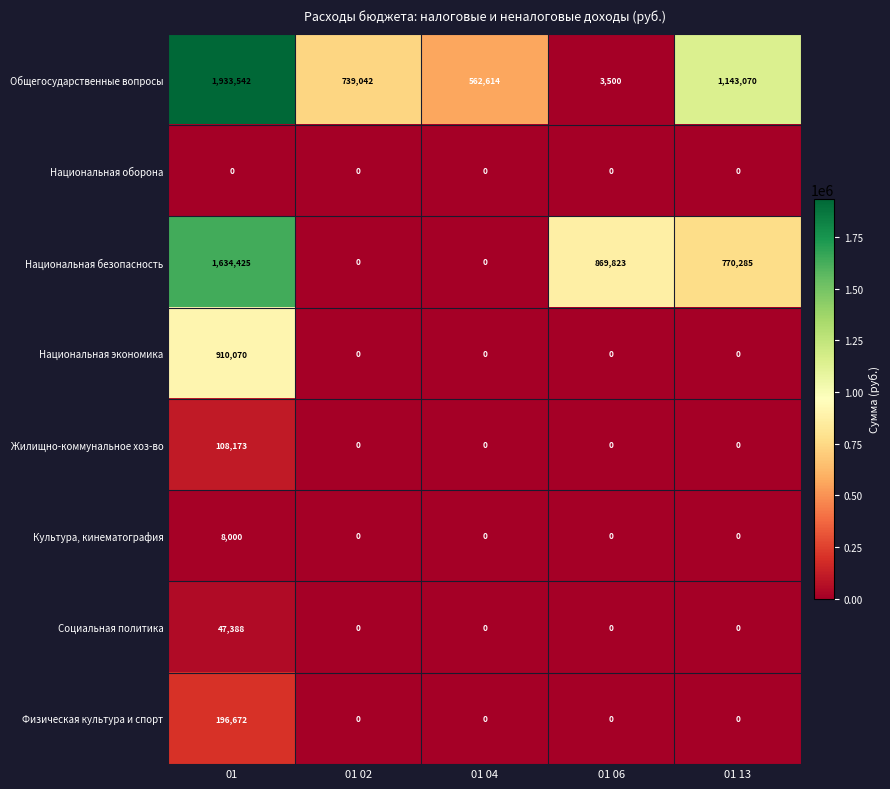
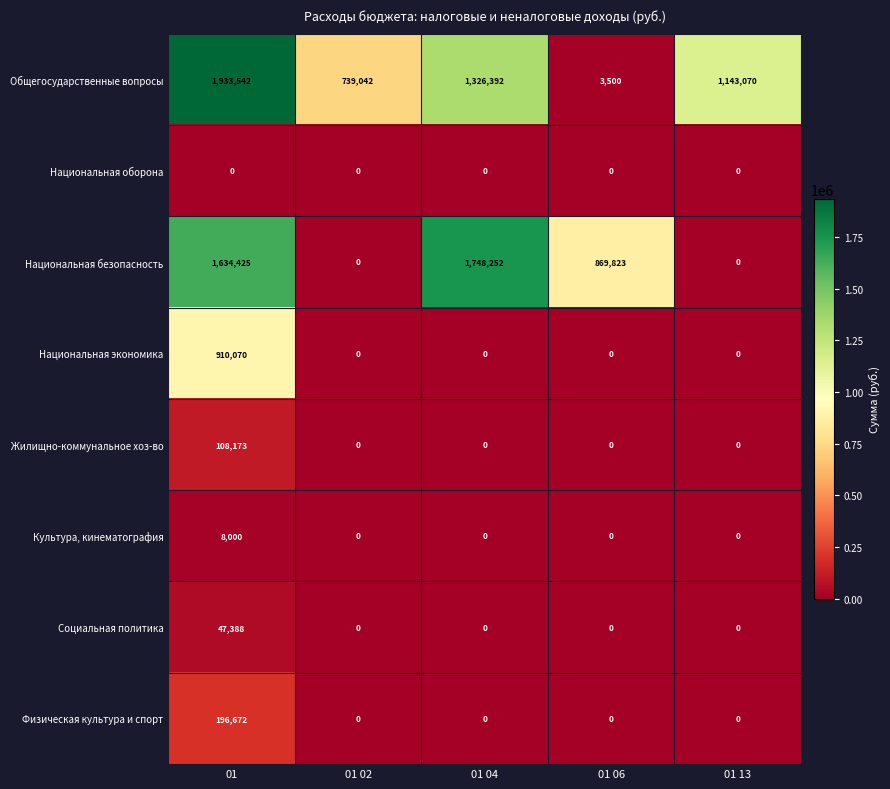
Общегосударственные вопросы, 01 04: 562,614 -> 1,326,392
Национальная безопасность, 01 04: 0 -> 1,748,252
Национальная безопасность, 01 13: 770,285 -> 0
